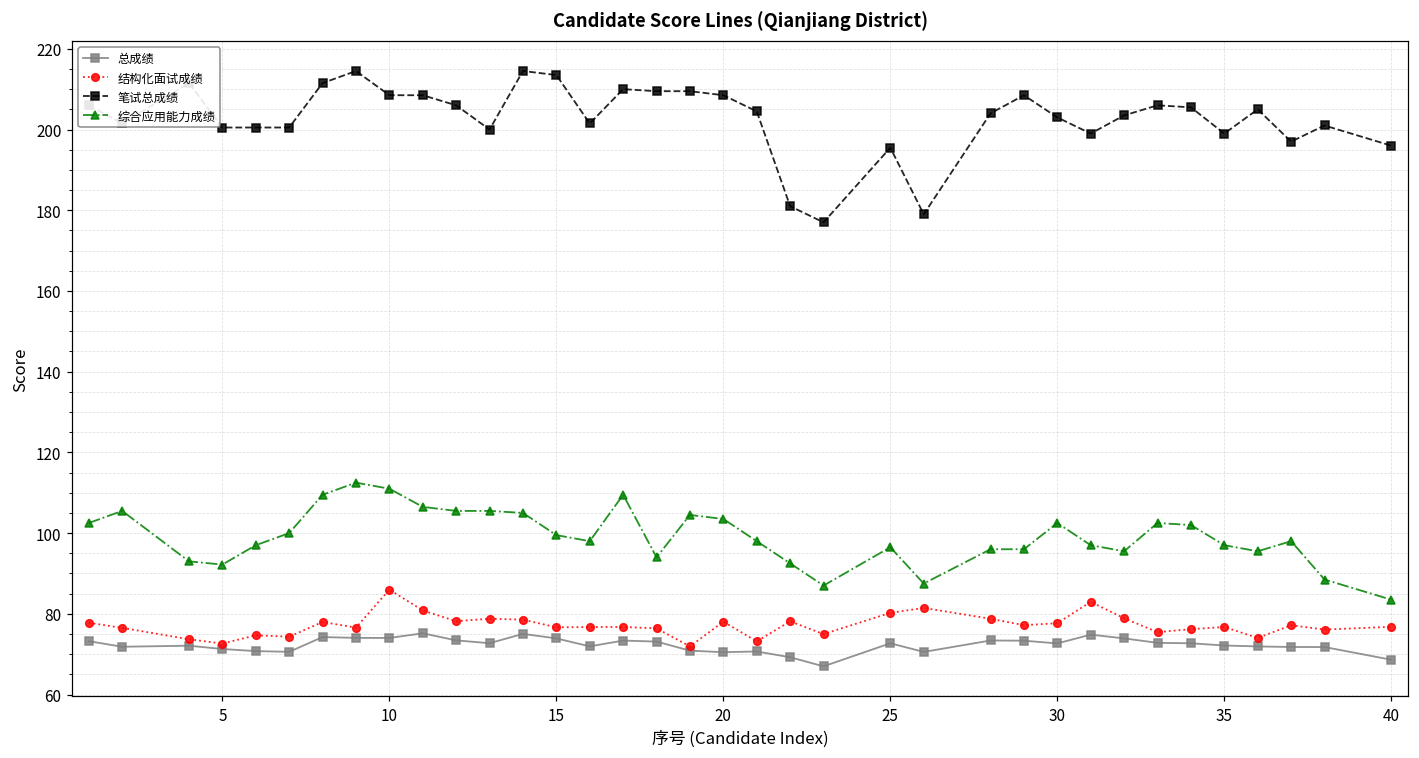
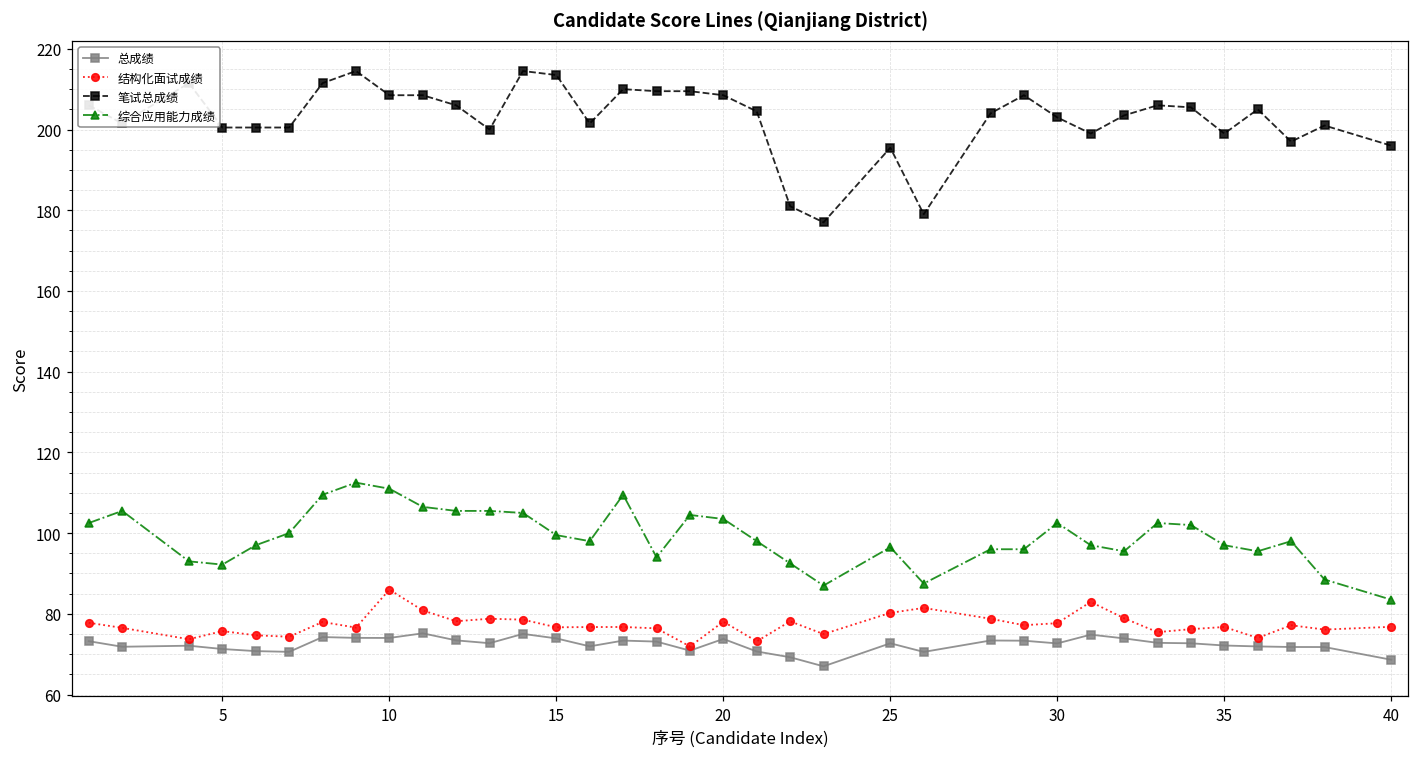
结构化面试成绩, 5: 73 -> 76
总成绩, 20: 70 -> 74
